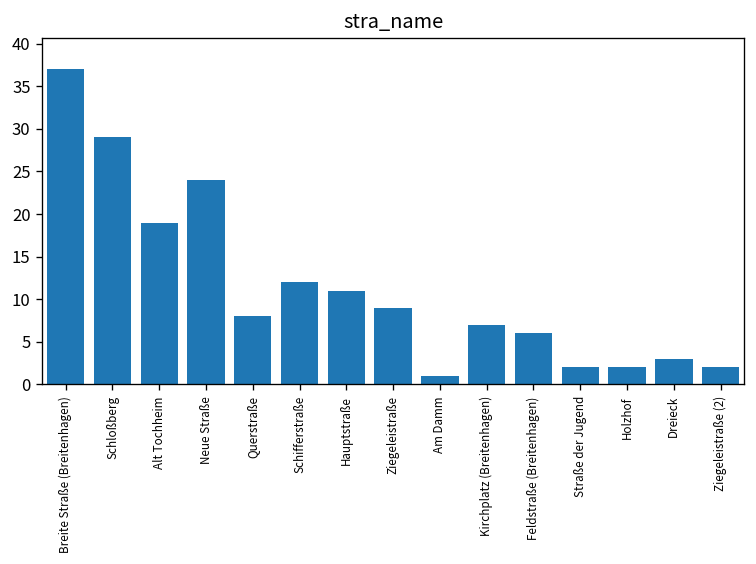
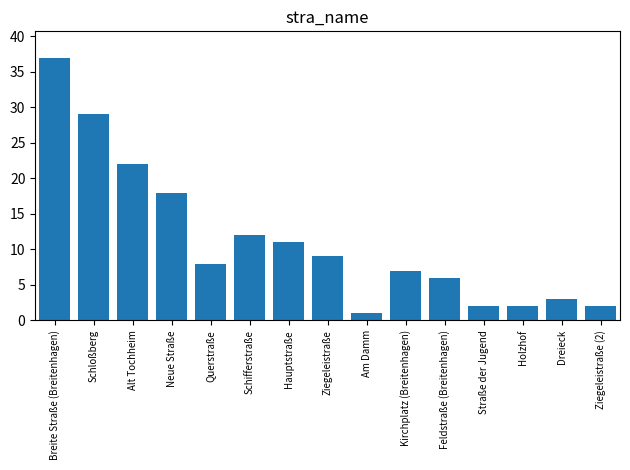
Alt Tochheim: 19 -> 22
Neue Straße: 24 -> 18
